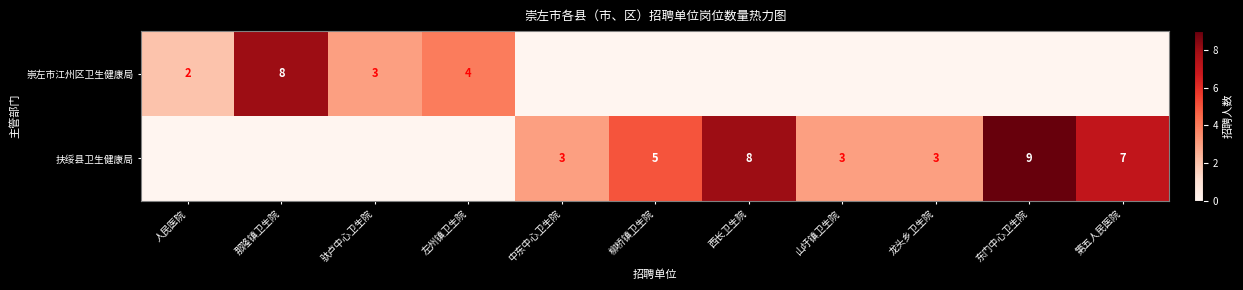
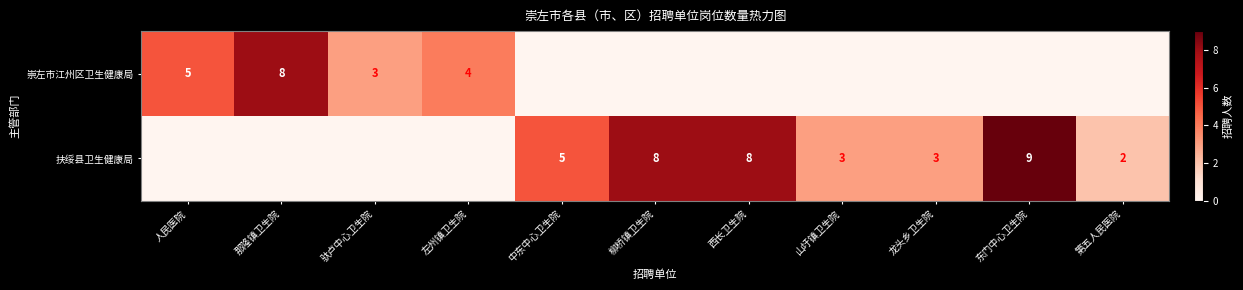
崇左市江州区卫生健康局, 人民医院: 2 -> 5
扶绥县卫生健康局, 中东中心卫生院: 3 -> 5
扶绥县卫生健康局, 柳桥镇卫生院: 5 -> 8
扶绥县卫生健康局, 第五人民医院: 7 -> 2
